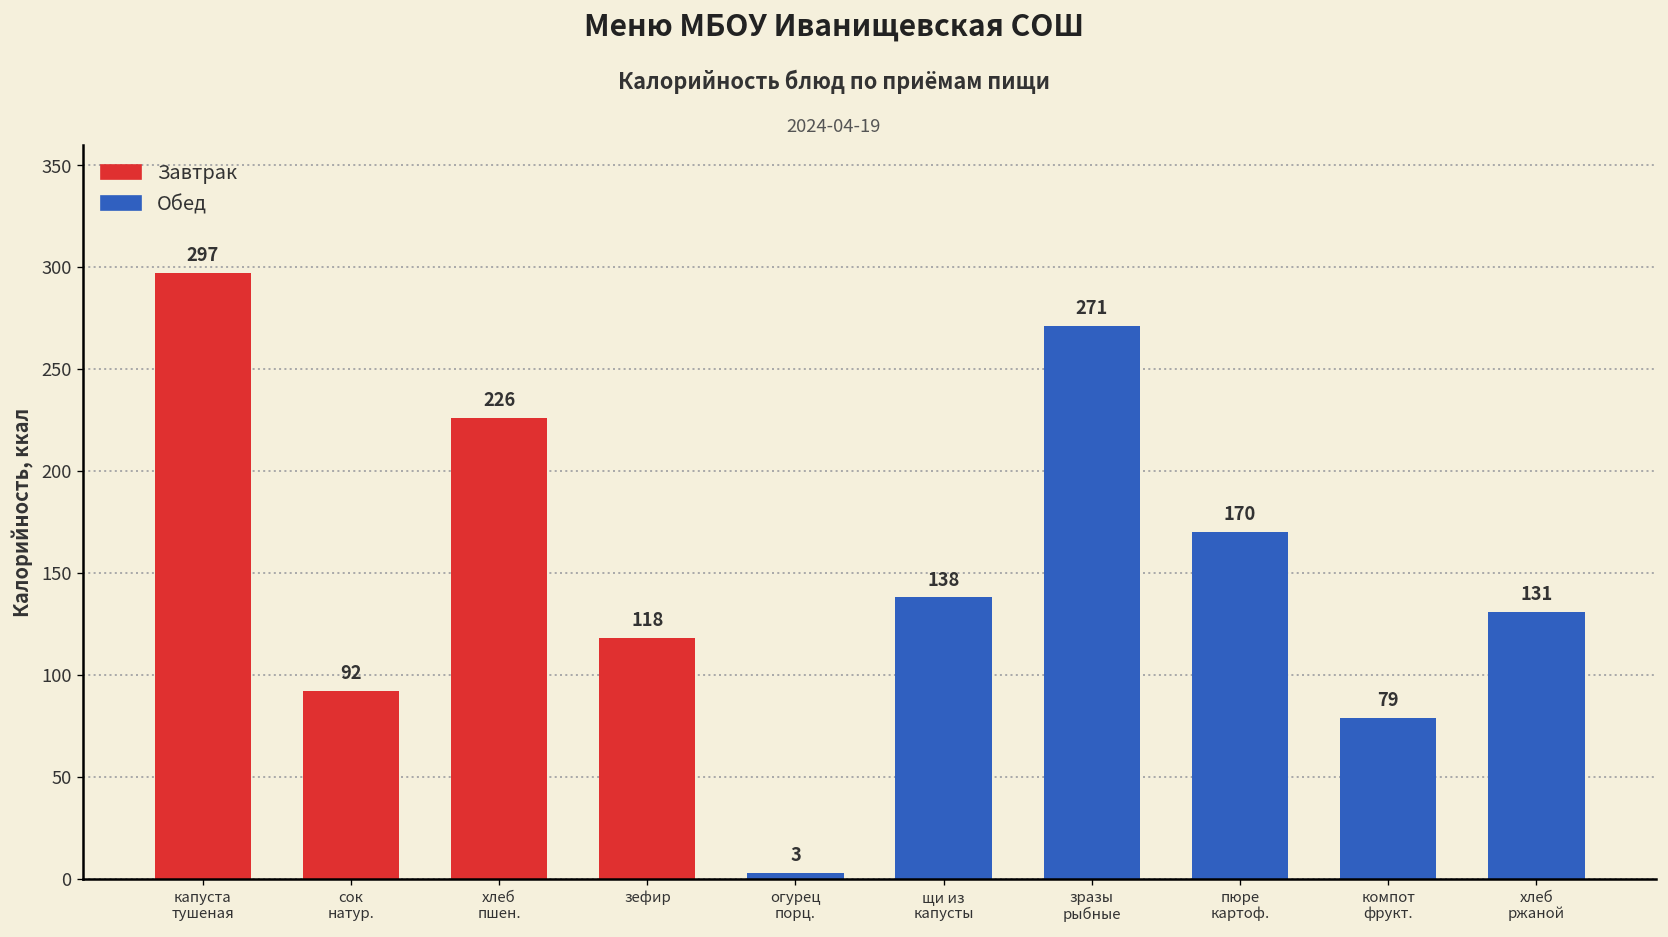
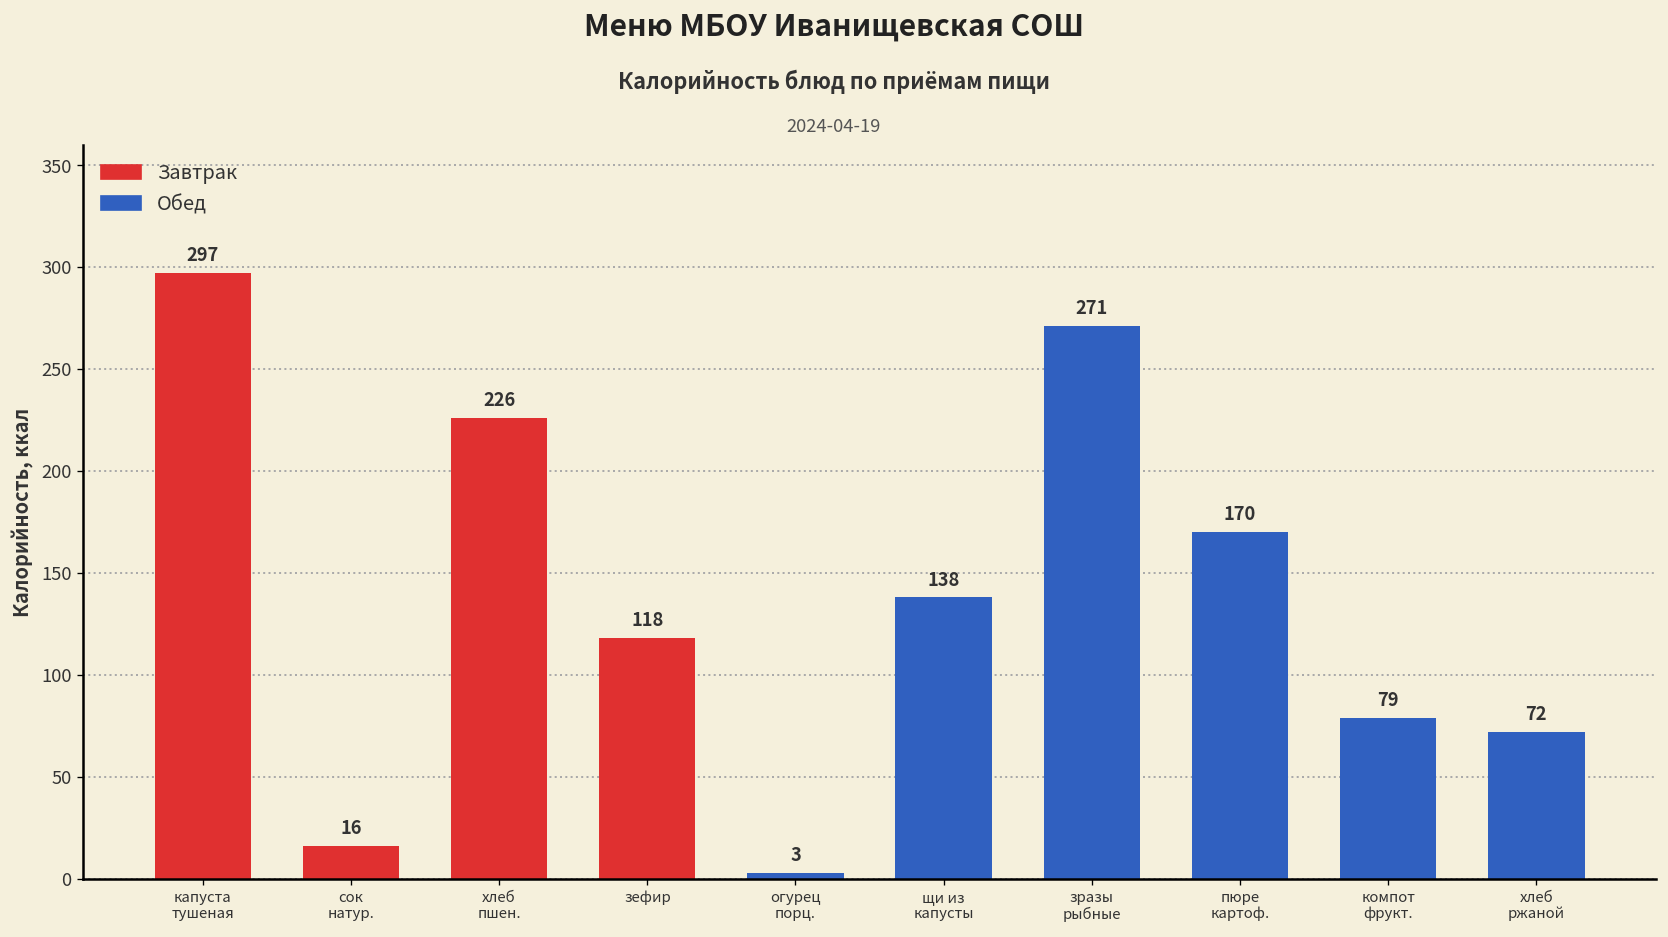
сок натур.: 92 -> 16
хлеб ржаной: 131 -> 72
